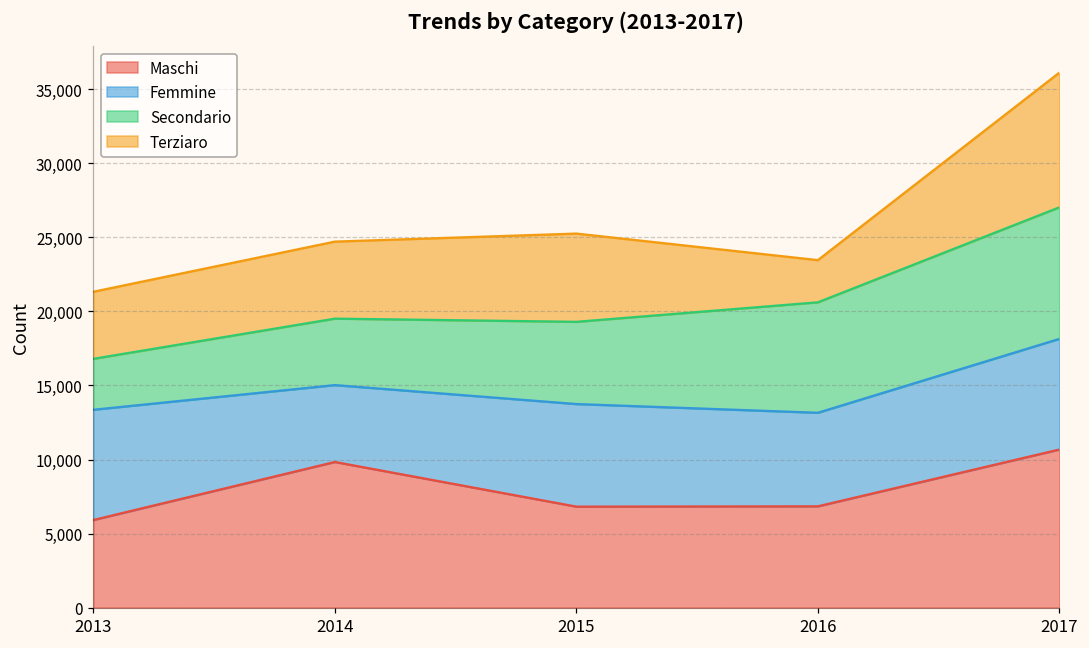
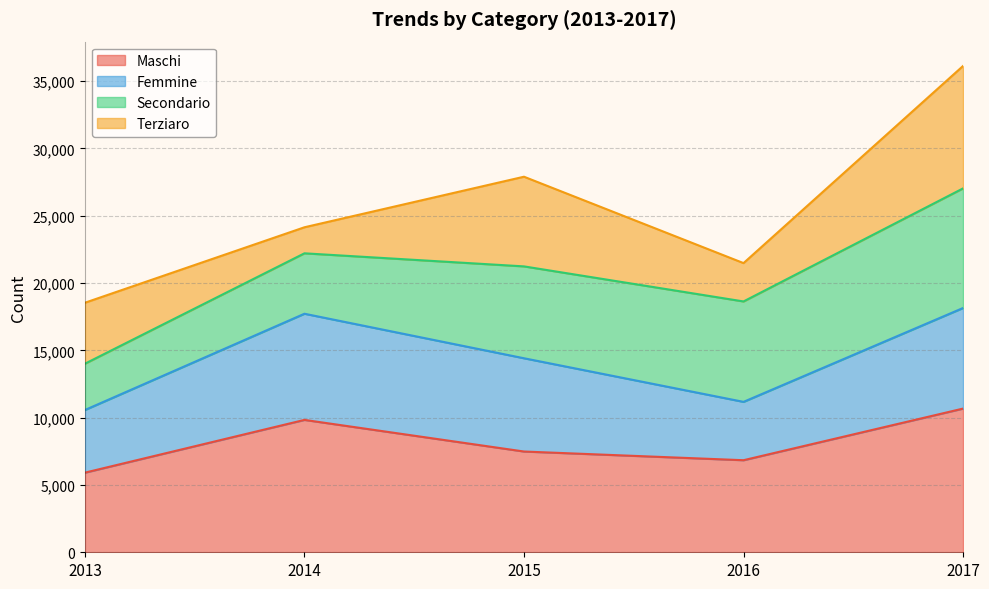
Femmine, 2013: 7,400 -> 4,700
Femmine, 2014: 5,200 -> 7,900
Terziaro, 2014: 5,200 -> 1,900
Maschi, 2015: 6,800 -> 7,500
Secondario, 2015: 5,600 -> 6,800
Terziaro, 2015: 6,000 -> 6,700
Femmine, 2016: 6,300 -> 4,300
